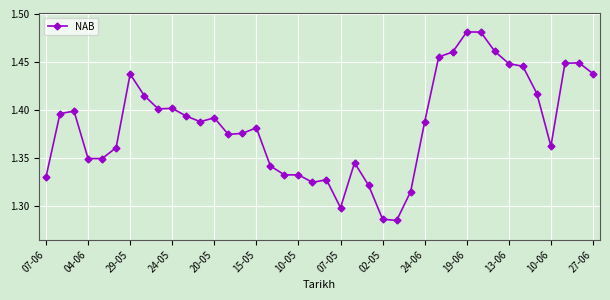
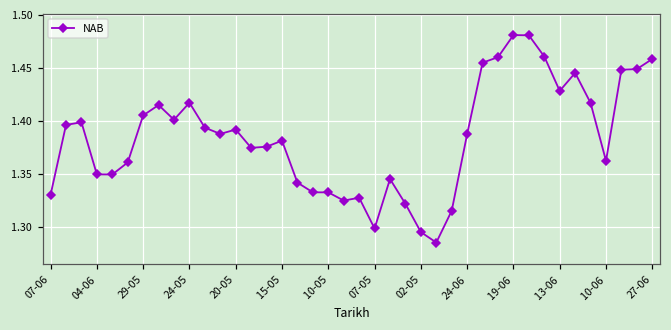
29-05: 1.44 -> 1.41
24-05: 1.40 -> 1.42
02-05: 1.286 -> 1.295
13-06: 1.45 -> 1.43
27-06: 1.44 -> 1.46
